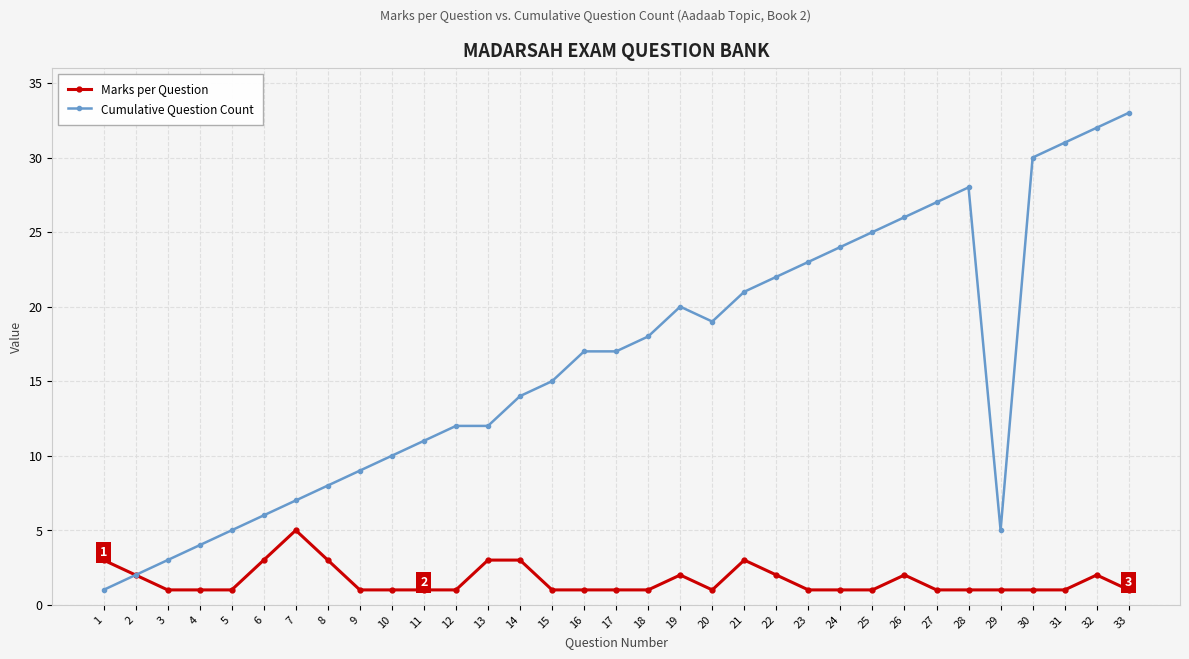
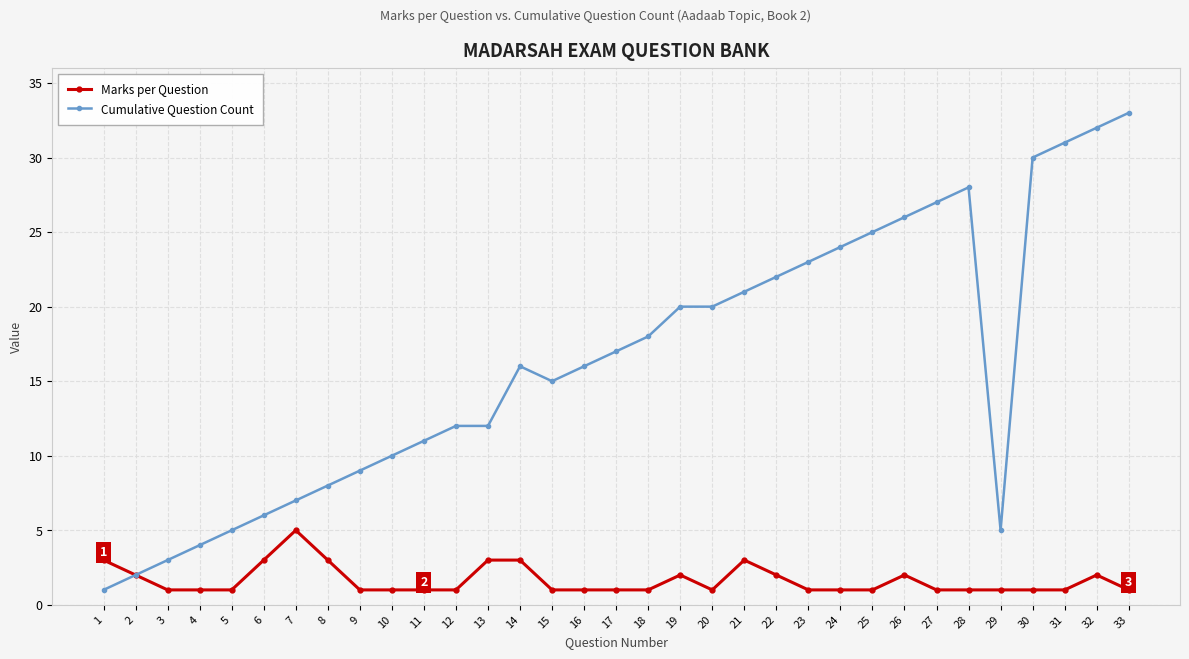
Cumulative Question Count, 14: 14 -> 16
Cumulative Question Count, 16: 17 -> 16
Cumulative Question Count, 20: 19 -> 20
